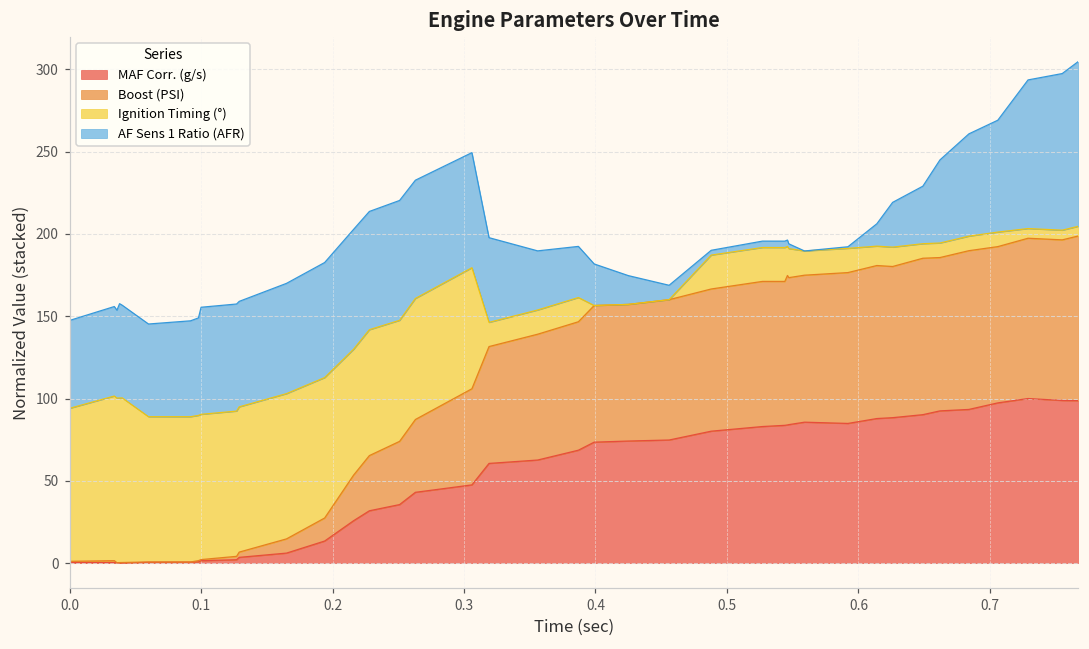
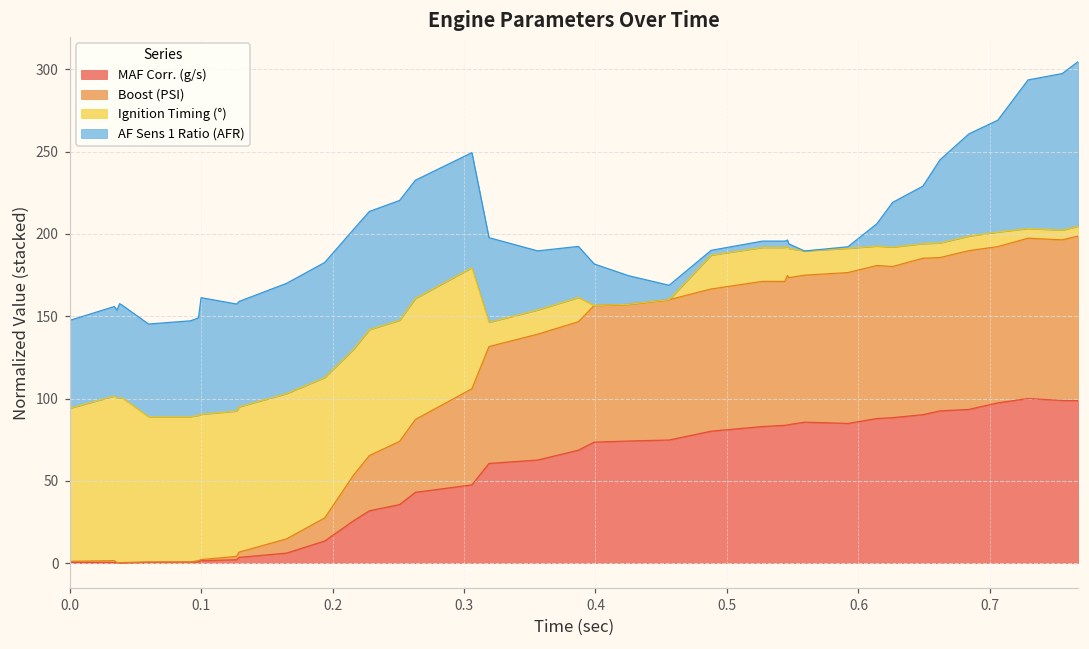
AF Sens 1 Ratio (AFR), 0.1: 65 -> 71
